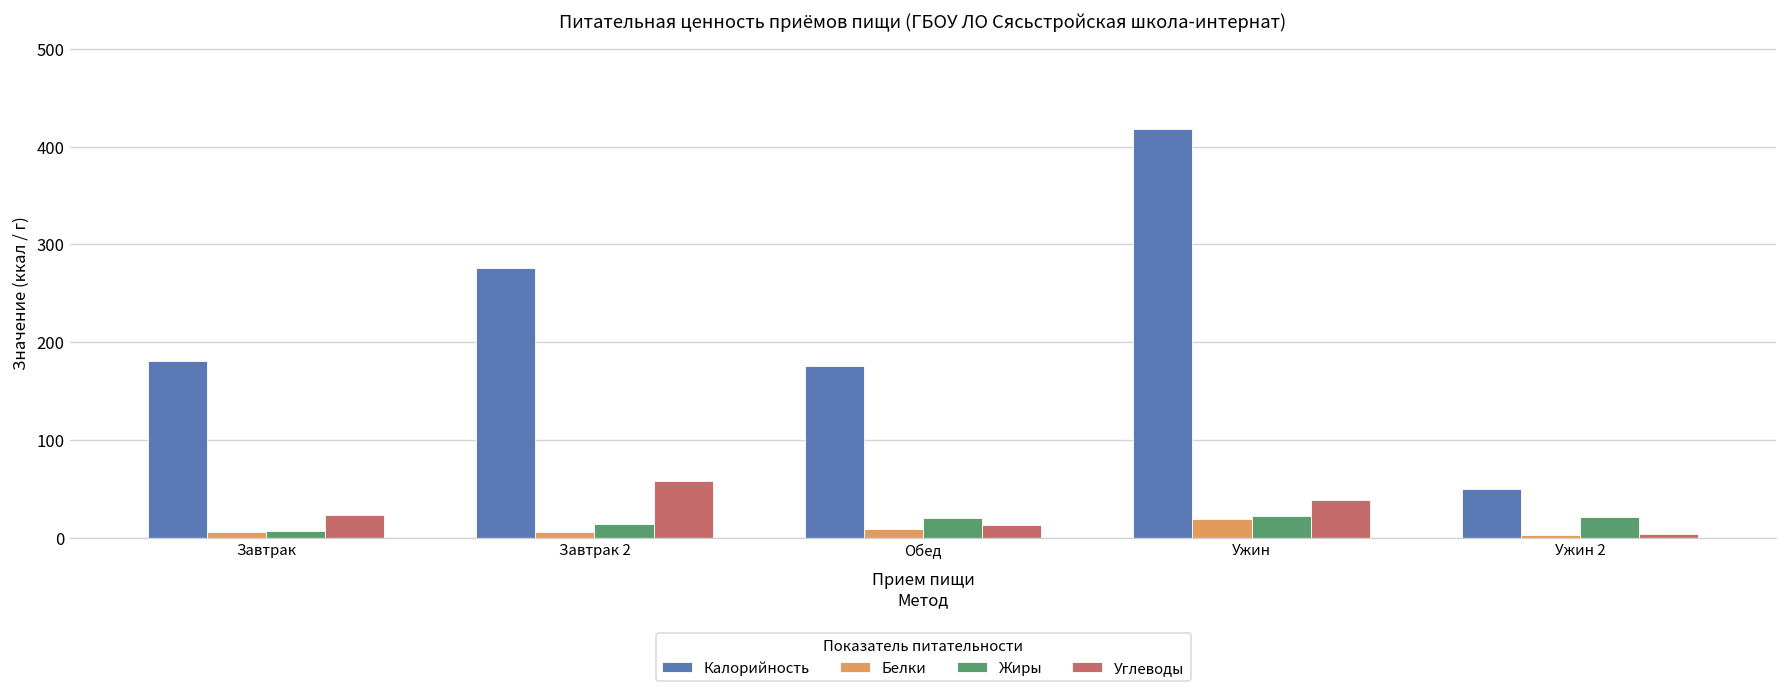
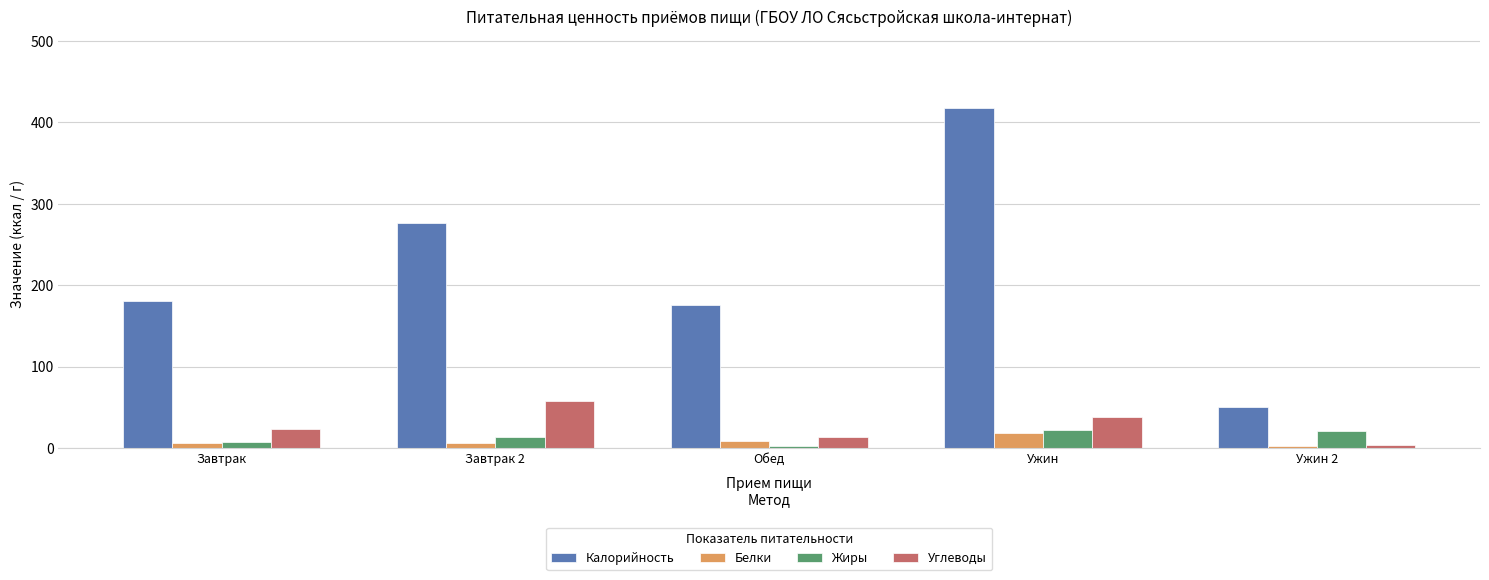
Жиры, Обед: 20 -> 0
